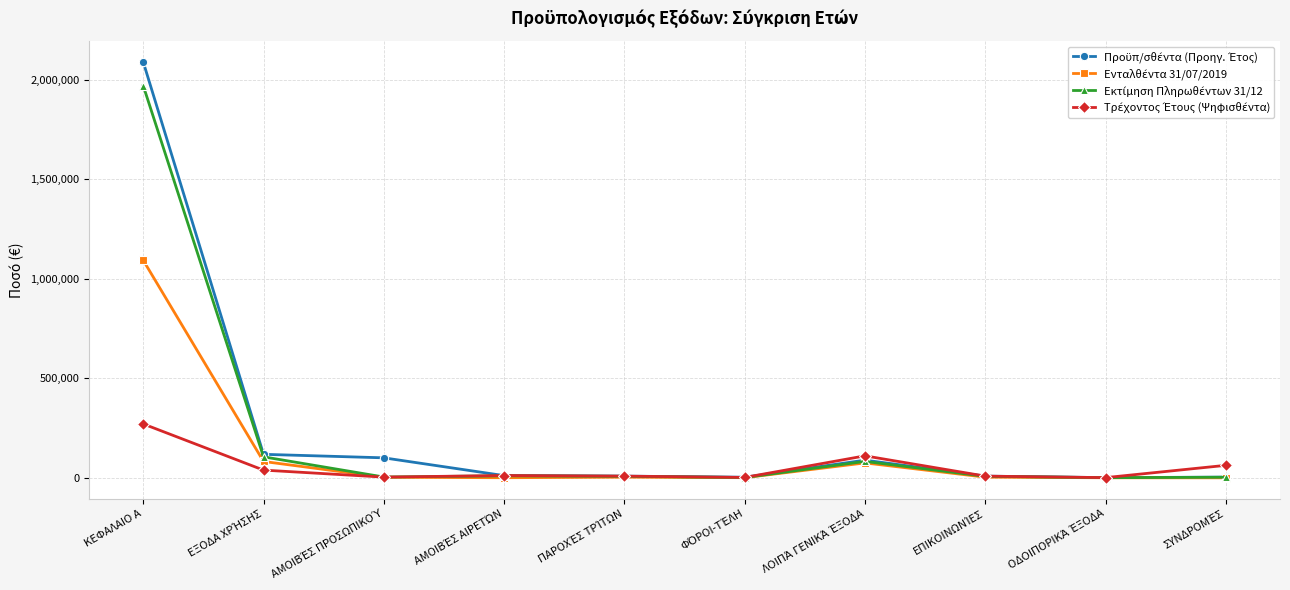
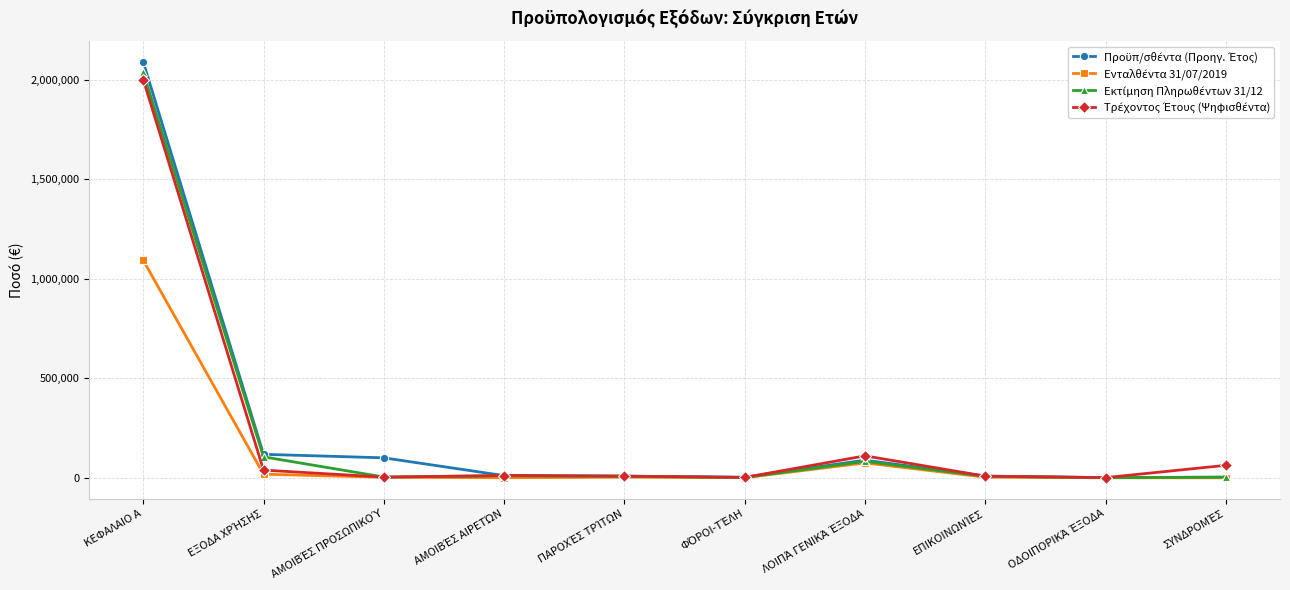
Εκτίμηση Πληρωθέντων 31/12, ΚΕΦΑΛΑΙΟ Α: 1,970,000 -> 2,040,000
Τρέχοντος Έτους (Ψηφισθέντα), ΚΕΦΑΛΑΙΟ Α: 270,000 -> 2,000,000
Ενταλθέντα 31/07/2019, ΕΞΟΔΑ ΧΡΉΣΗΣ: 80,000 -> 20,000
